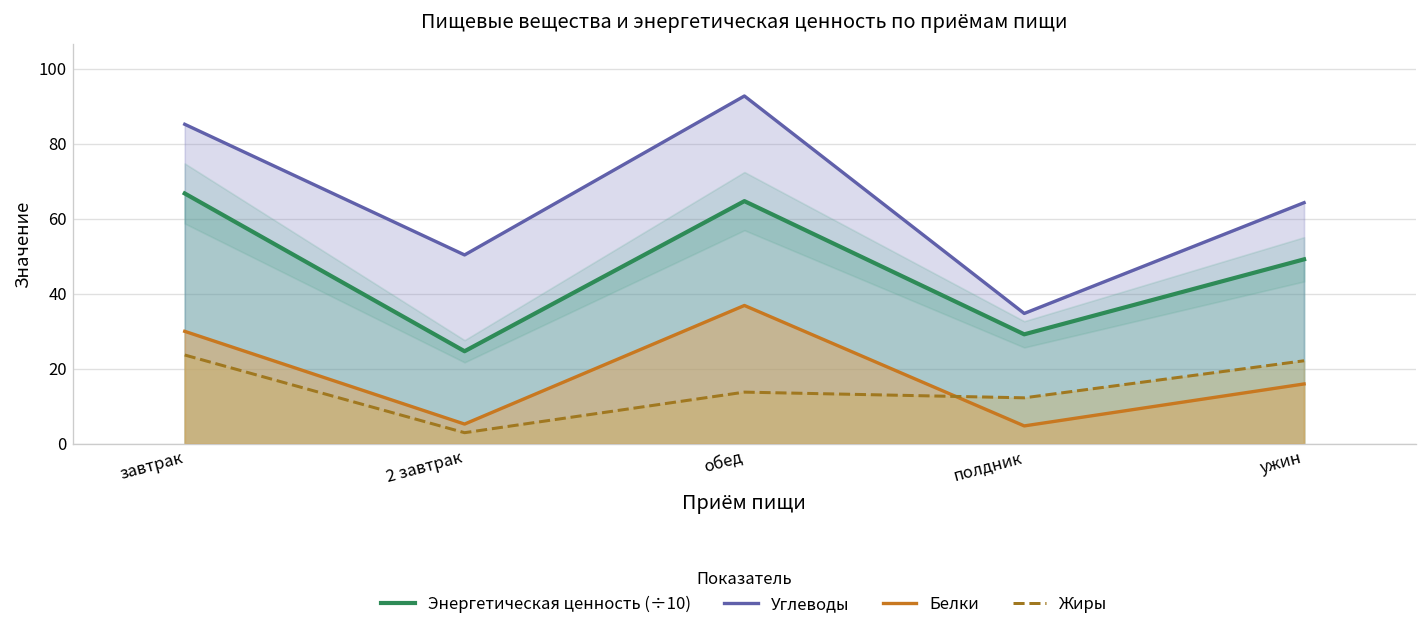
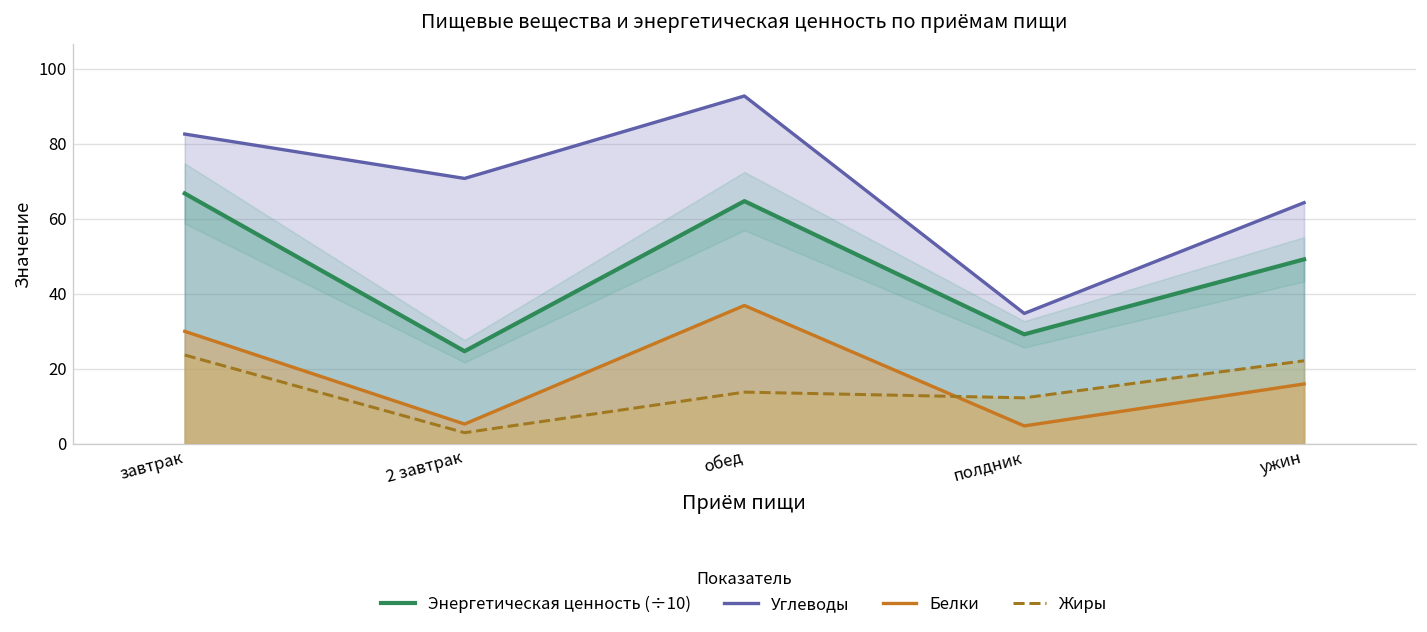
Углеводы, завтрак: 85 -> 83
Углеводы, 2 завтрак: 50 -> 71
